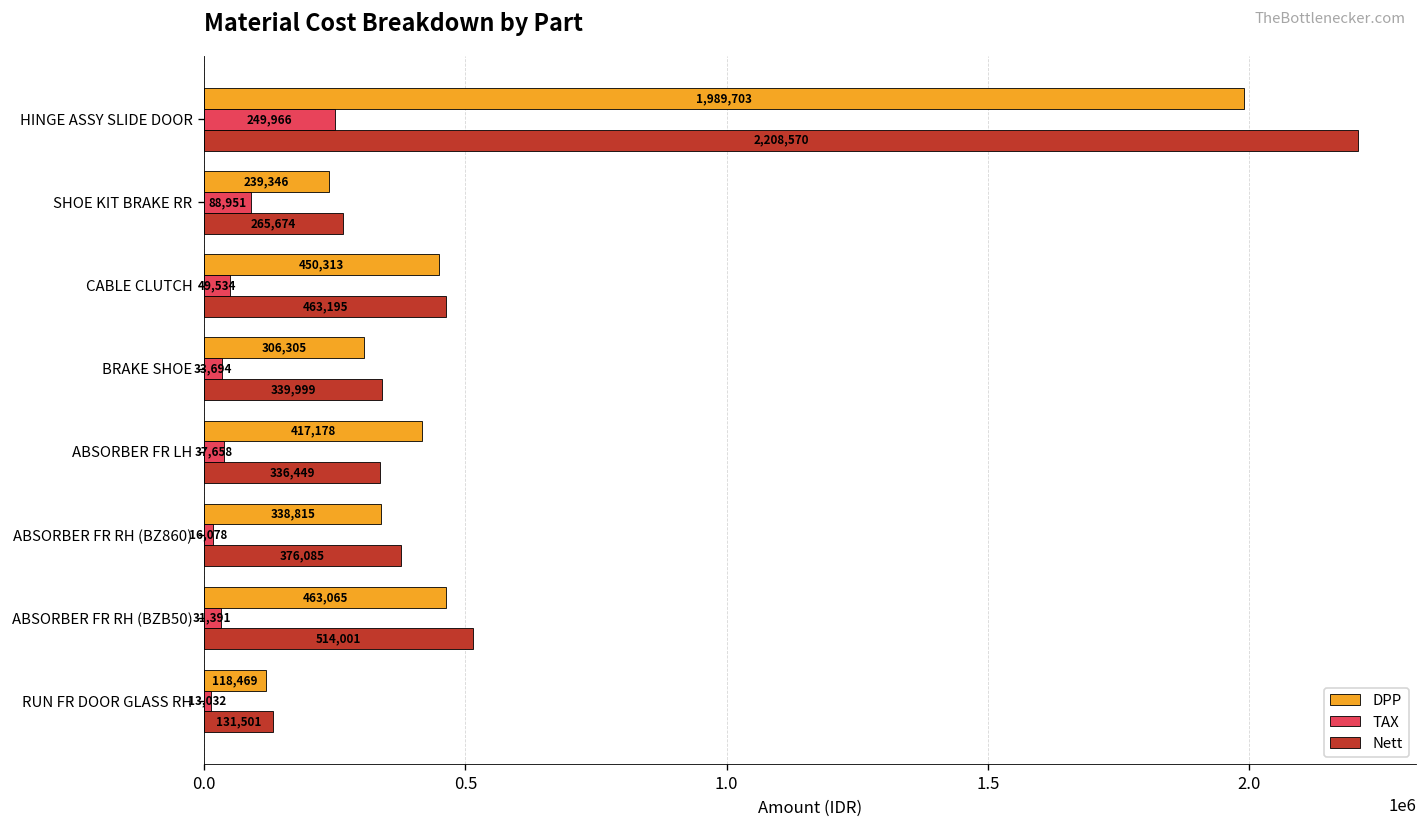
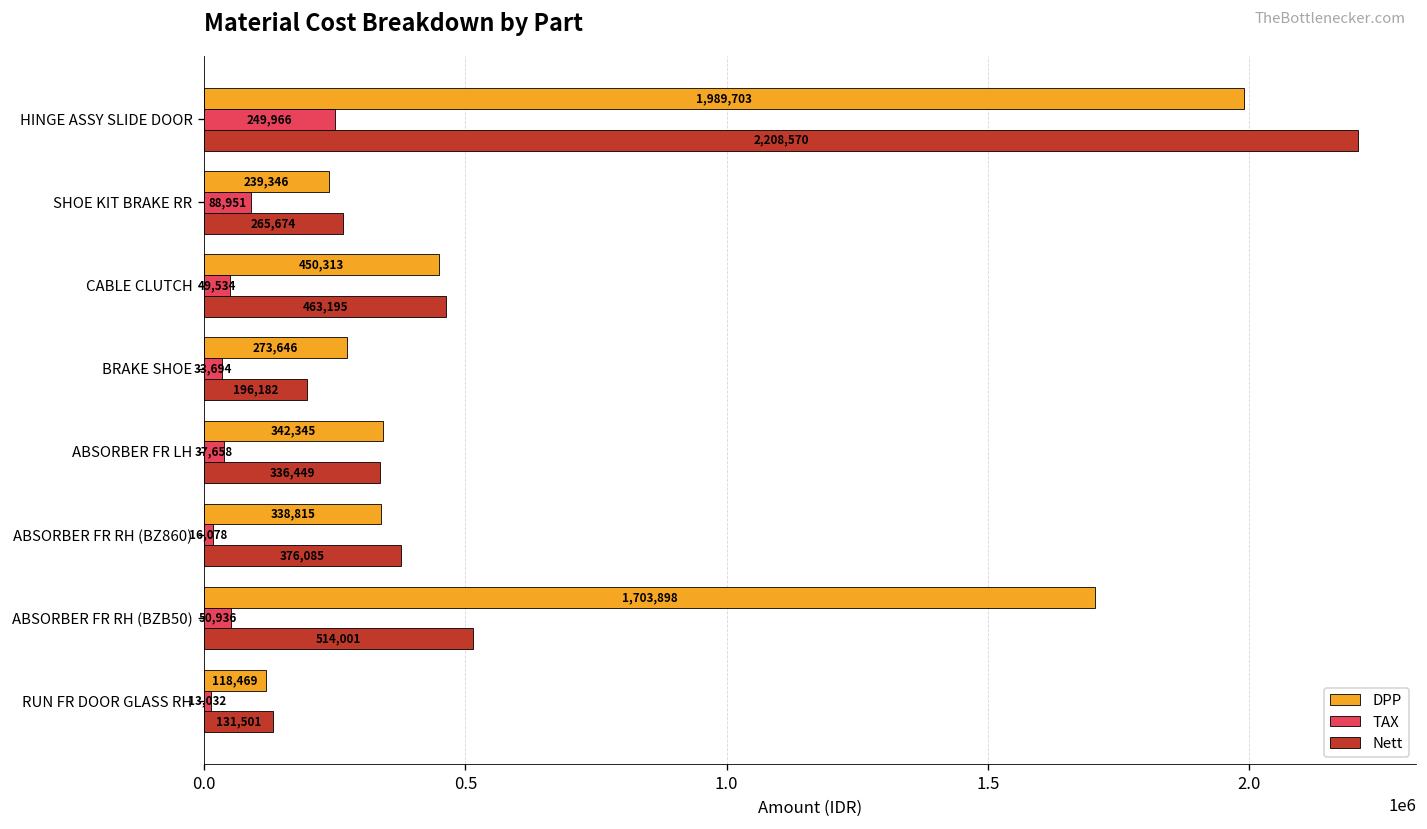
DPP, BRAKE SHOE: 306,305 -> 273,646
Nett, BRAKE SHOE: 339,999 -> 196,182
DPP, ABSORBER FR LH: 417,178 -> 342,345
DPP, ABSORBER FR RH (BZB50): 463,065 -> 1,703,898
TAX, ABSORBER FR RH (BZB50): 31,391 -> 50,936
